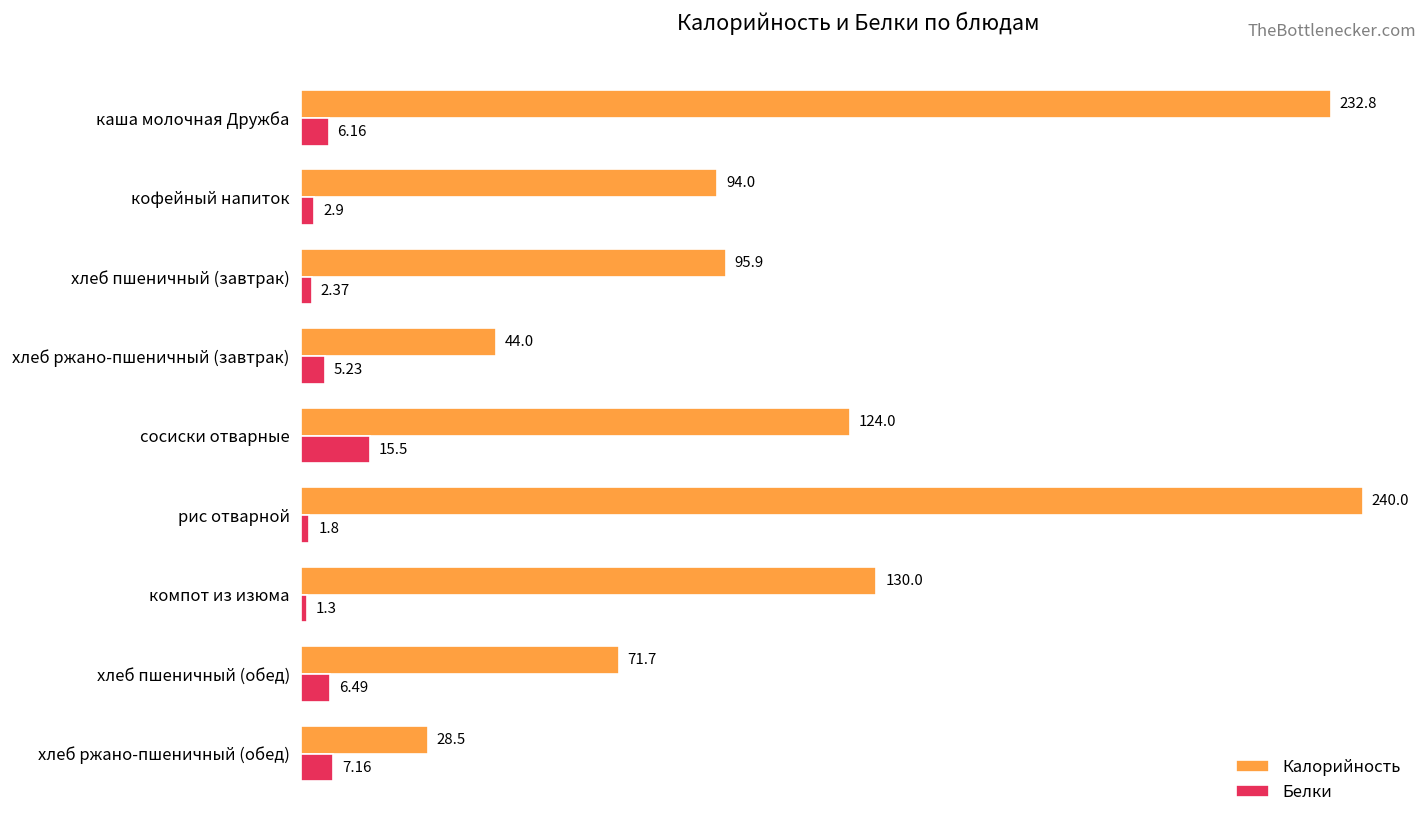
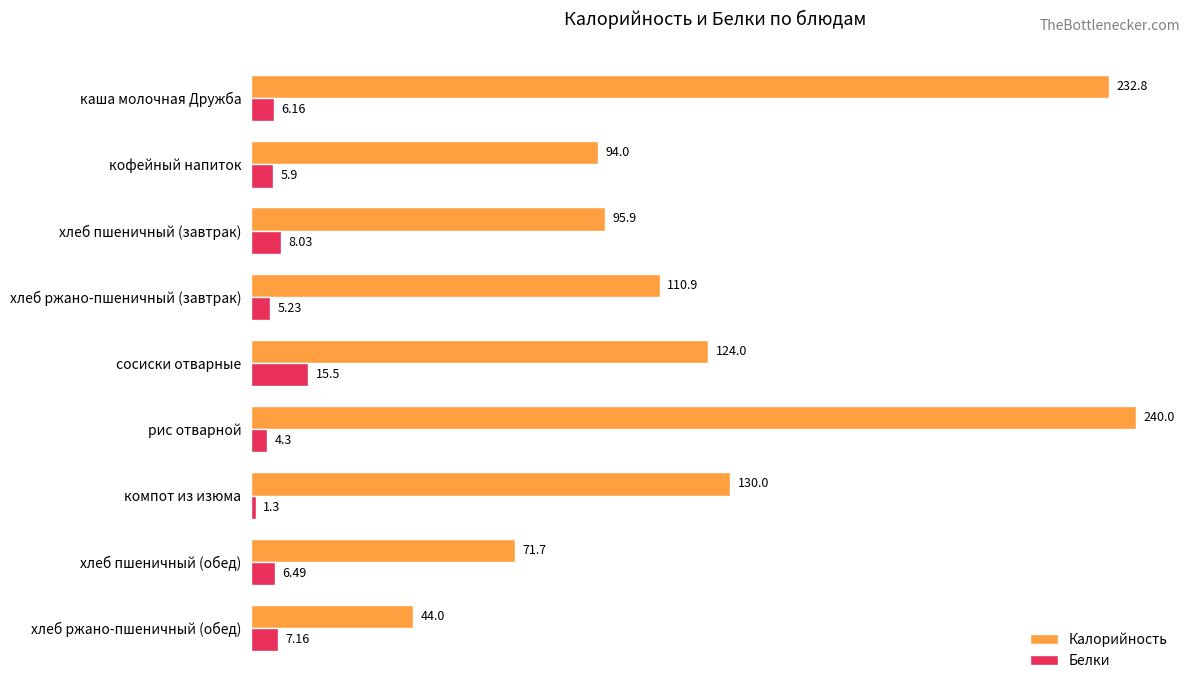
Белки, кофейный напиток: 2.9 -> 5.9
Белки, хлеб пшеничный (завтрак): 2.37 -> 8.03
Калорийность, хлеб ржано-пшеничный (завтрак): 44.0 -> 110.9
Белки, рис отварной: 1.8 -> 4.3
Калорийность, хлеб ржано-пшеничный (обед): 28.5 -> 44.0
